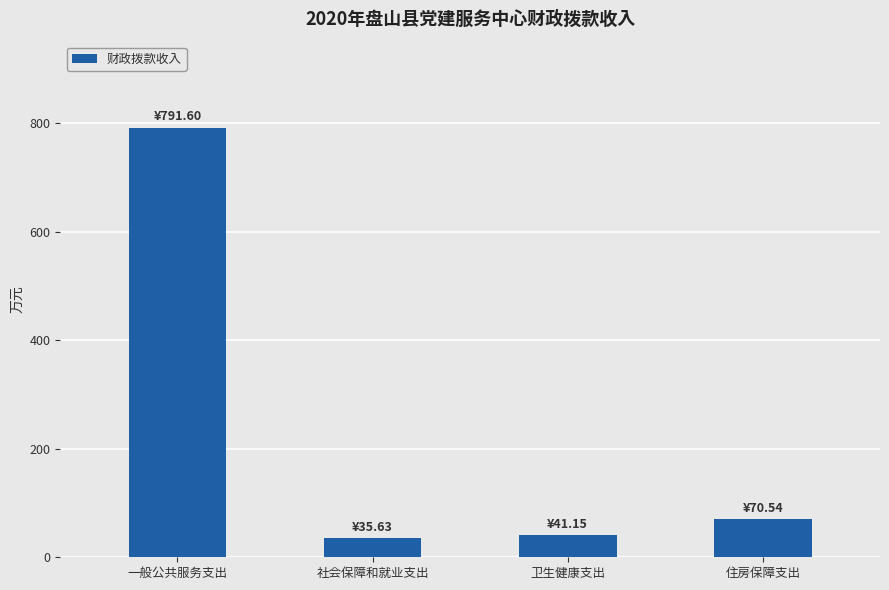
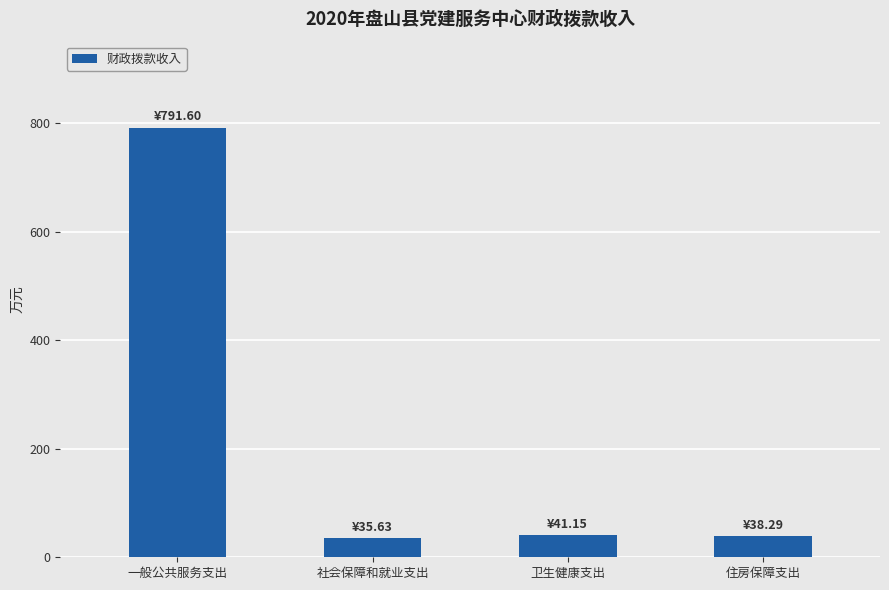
住房保障支出: ¥70.54 -> ¥38.29
